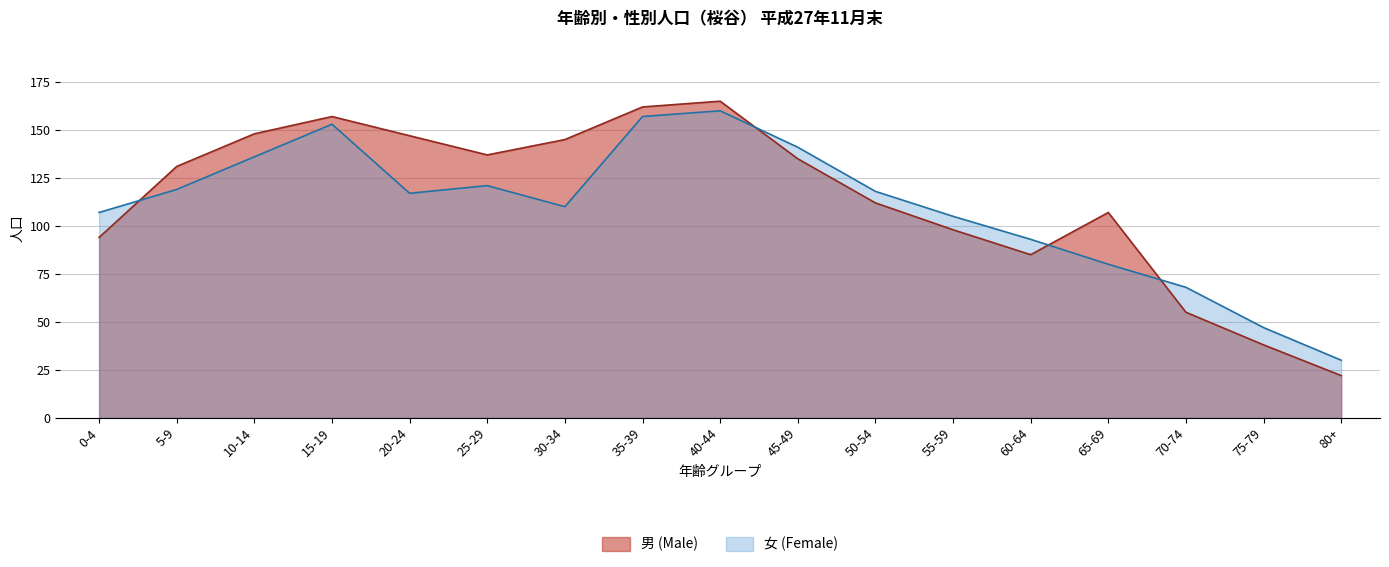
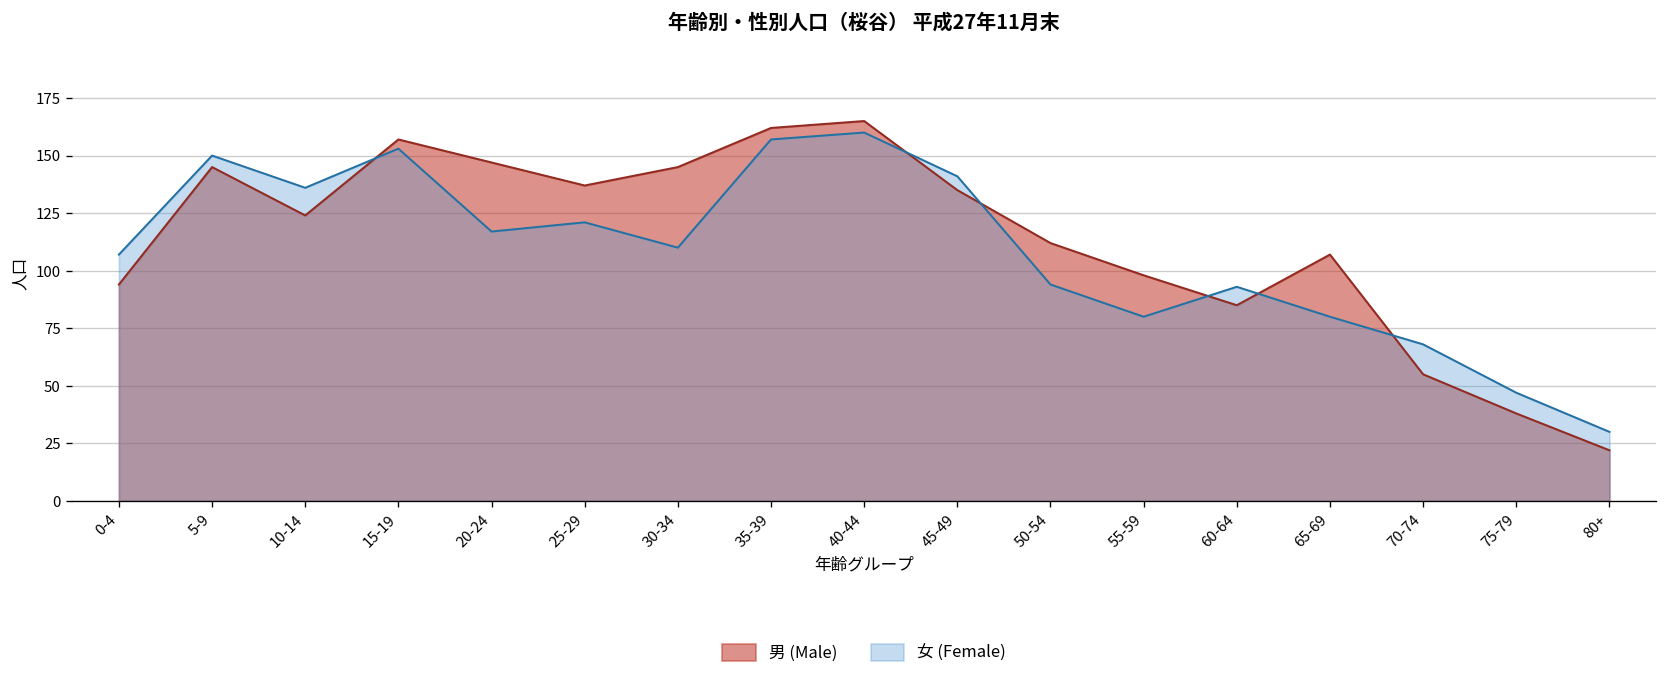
男 (Male), 5-9: 131 -> 145
女 (Female), 5-9: 119 -> 150
男 (Male), 10-14: 148 -> 124
女 (Female), 50-54: 118 -> 94
女 (Female), 55-59: 105 -> 80
